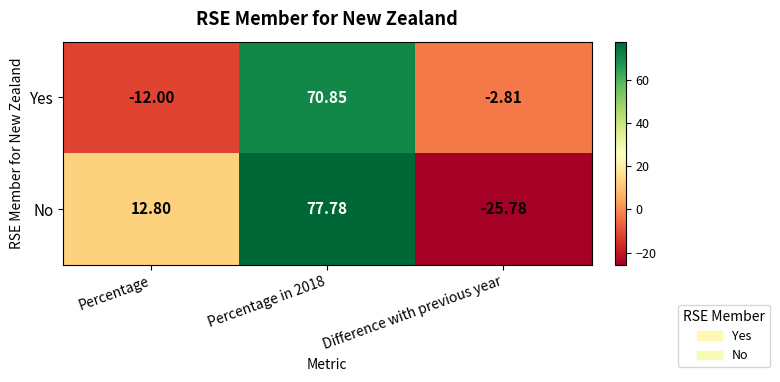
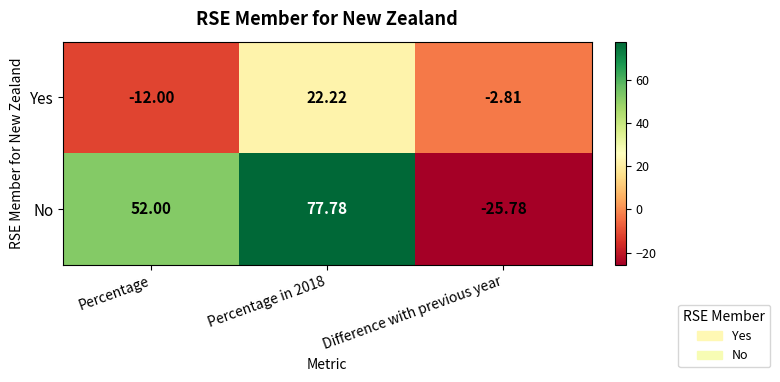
Yes, Percentage in 2018: 70.85 -> 22.22
No, Percentage: 12.80 -> 52.00
